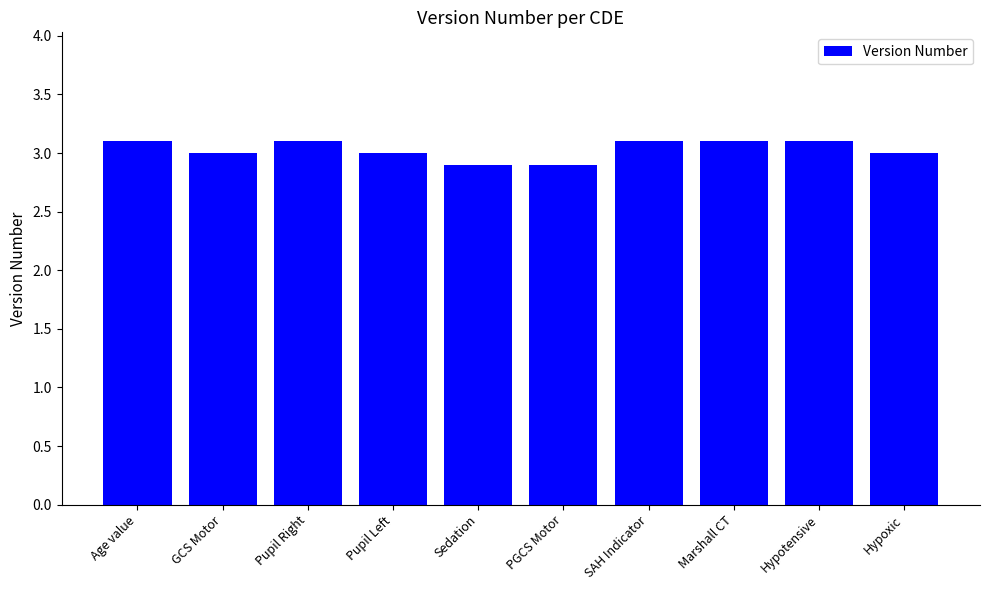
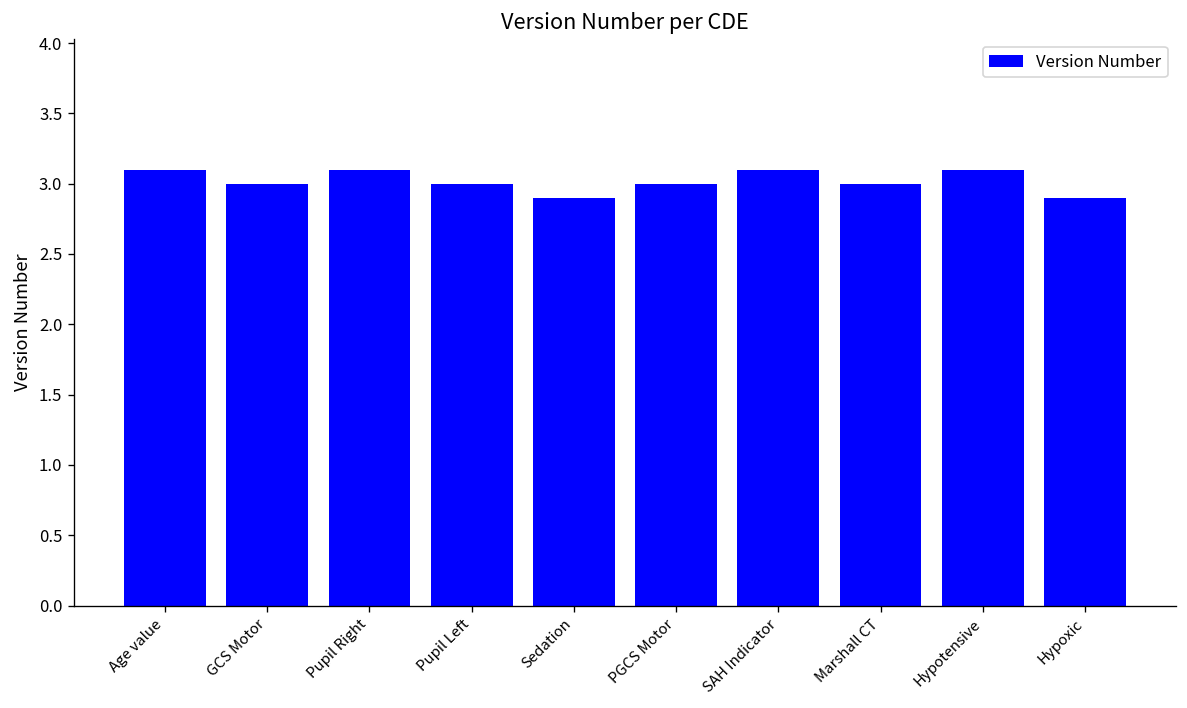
PGCS Motor: 2.9 -> 3.0
Marshall CT: 3.1 -> 3.0
Hypoxic: 3.0 -> 2.9
